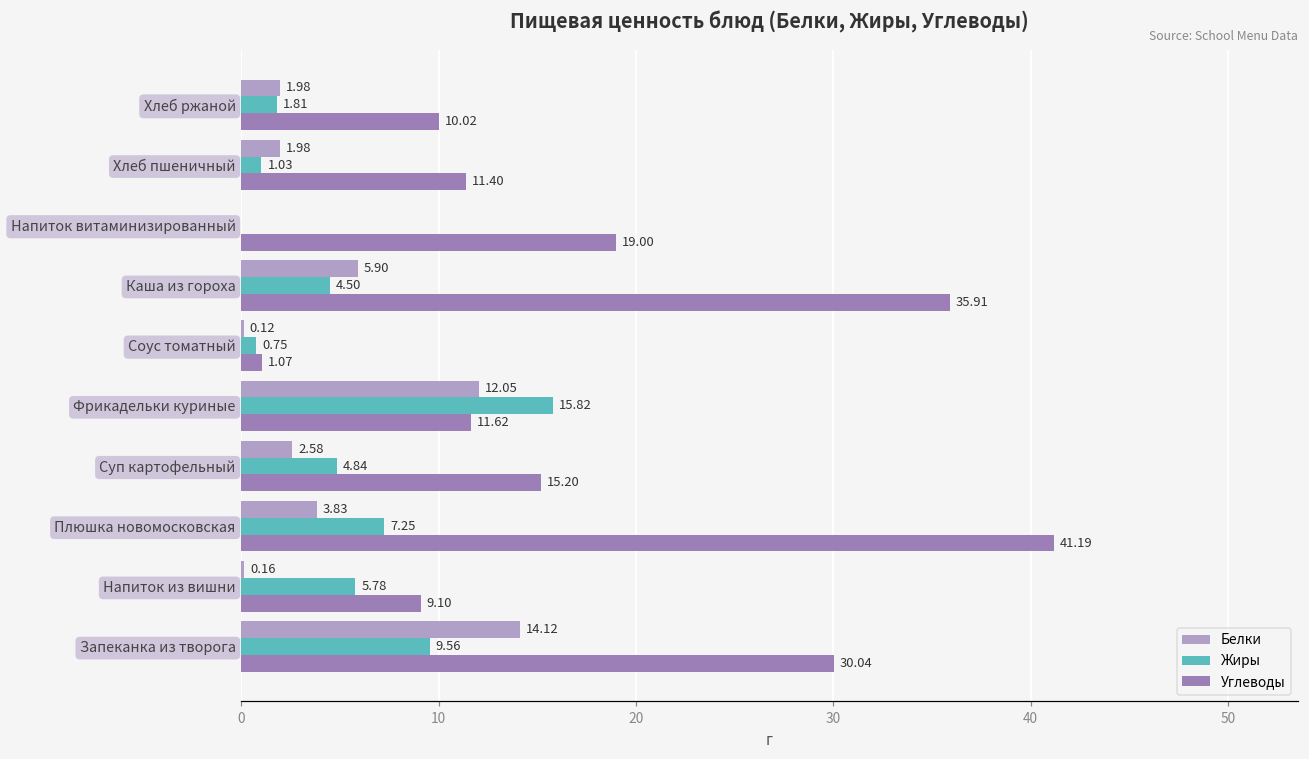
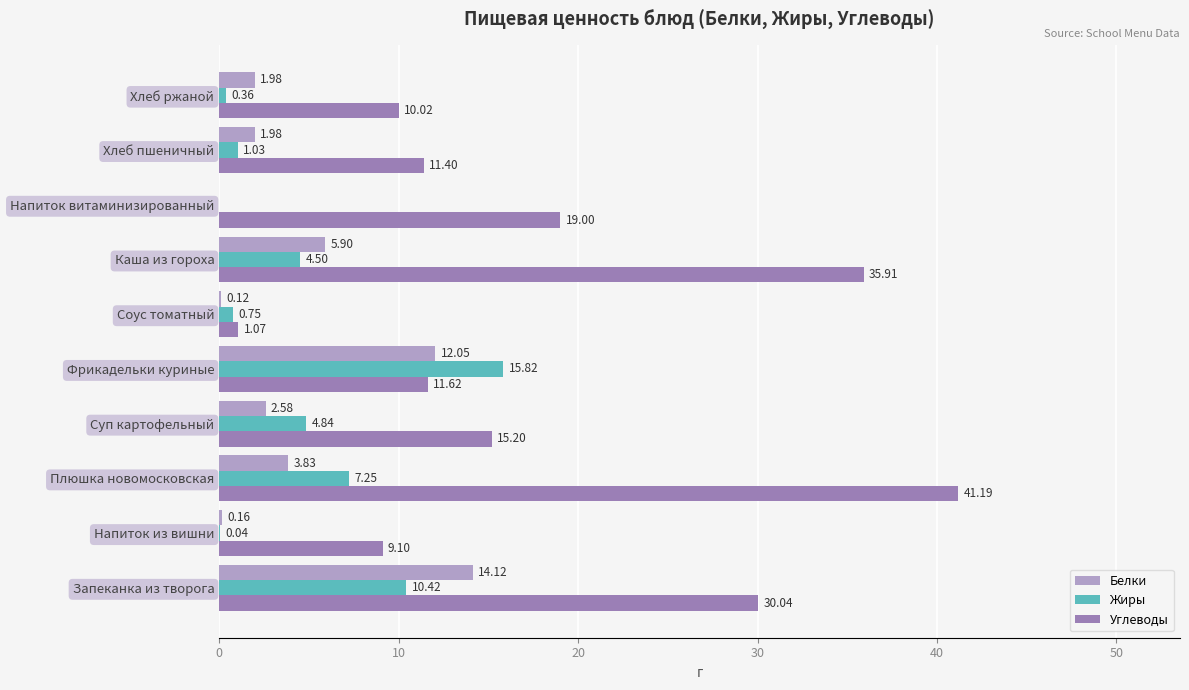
Жиры, Хлеб ржаной: 1.81 -> 0.36
Жиры, Напиток из вишни: 5.78 -> 0.04
Жиры, Запеканка из творога: 9.56 -> 10.42
